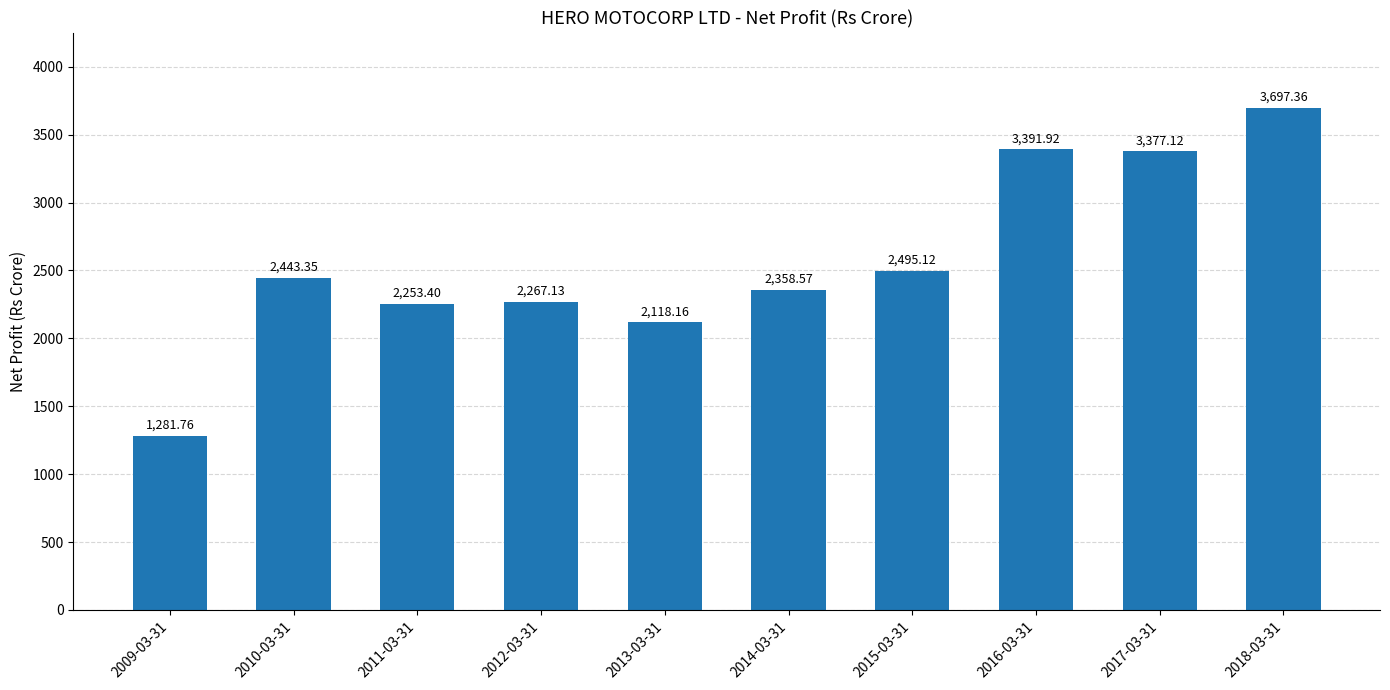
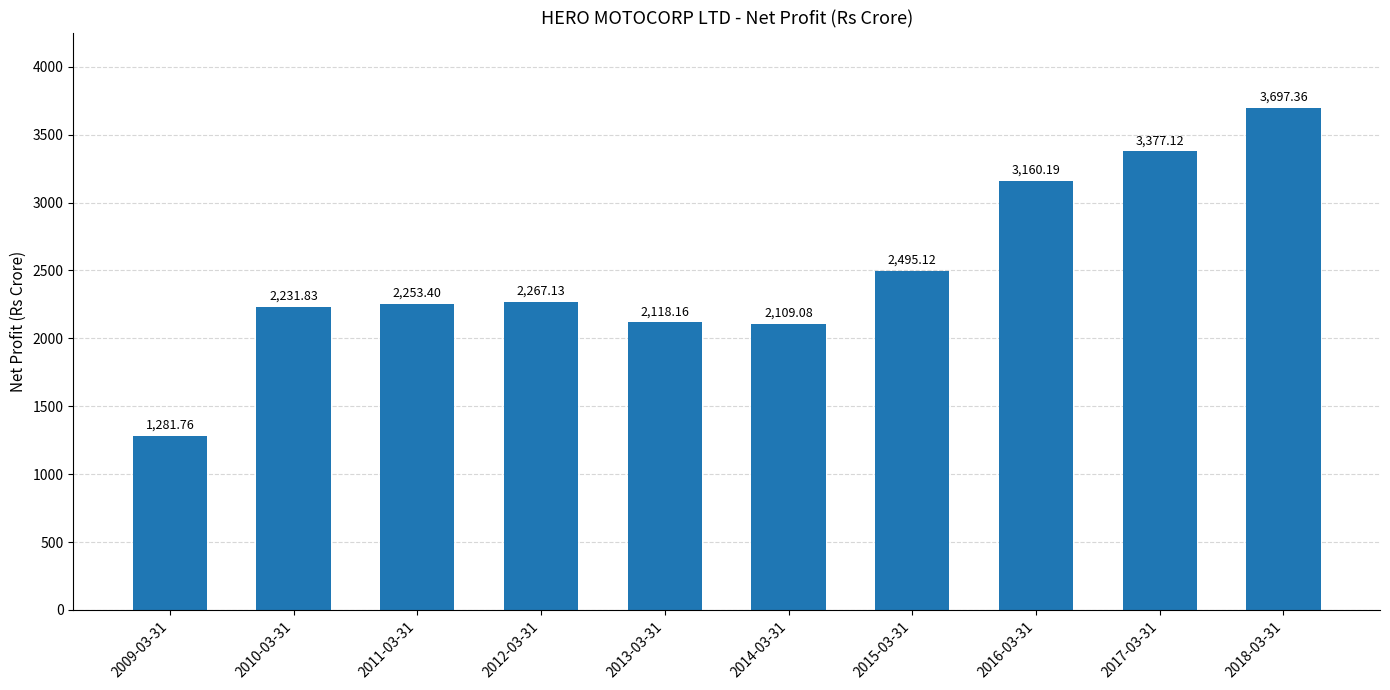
2010-03-31: 2,443.35 -> 2,231.83
2014-03-31: 2,358.57 -> 2,109.08
2016-03-31: 3,391.92 -> 3,160.19
